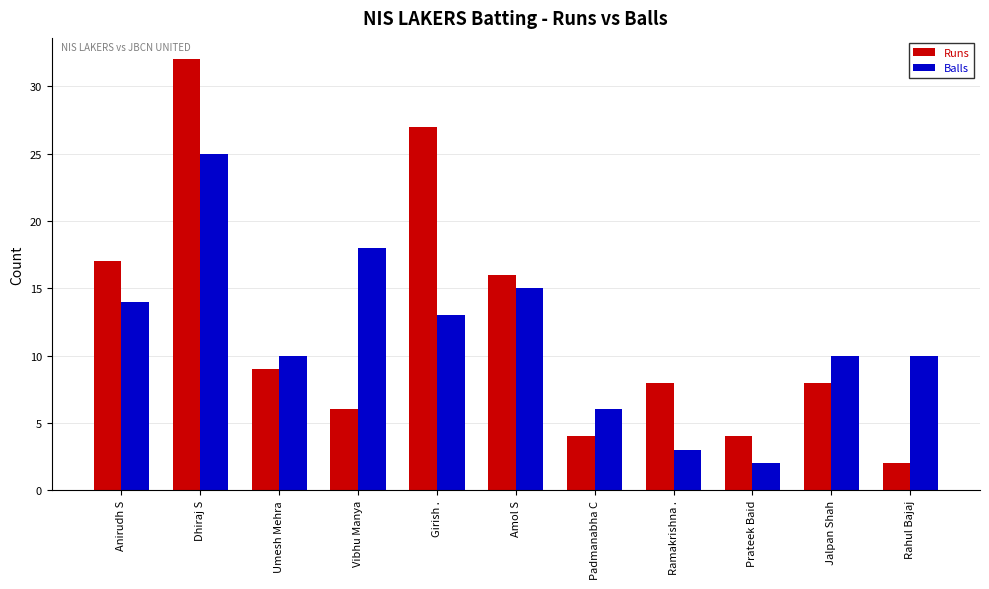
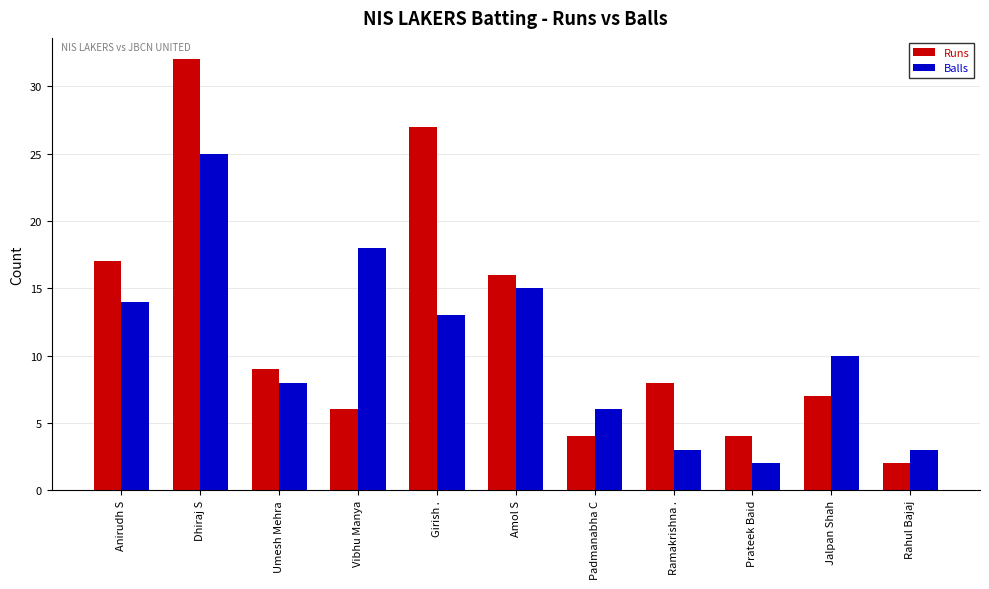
Balls, Umesh Mehra: 10 -> 8
Runs, Jalpan Shah: 8 -> 7
Balls, Rahul Bajaj: 10 -> 3
